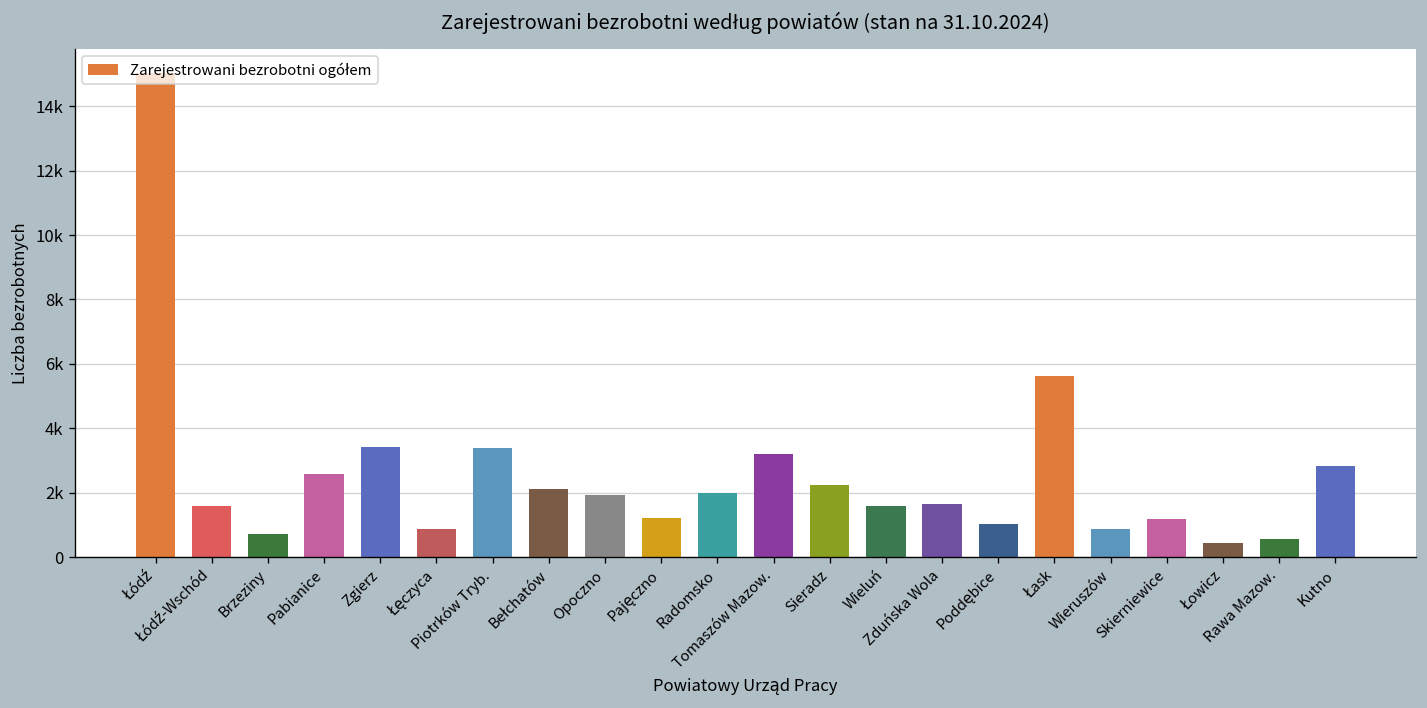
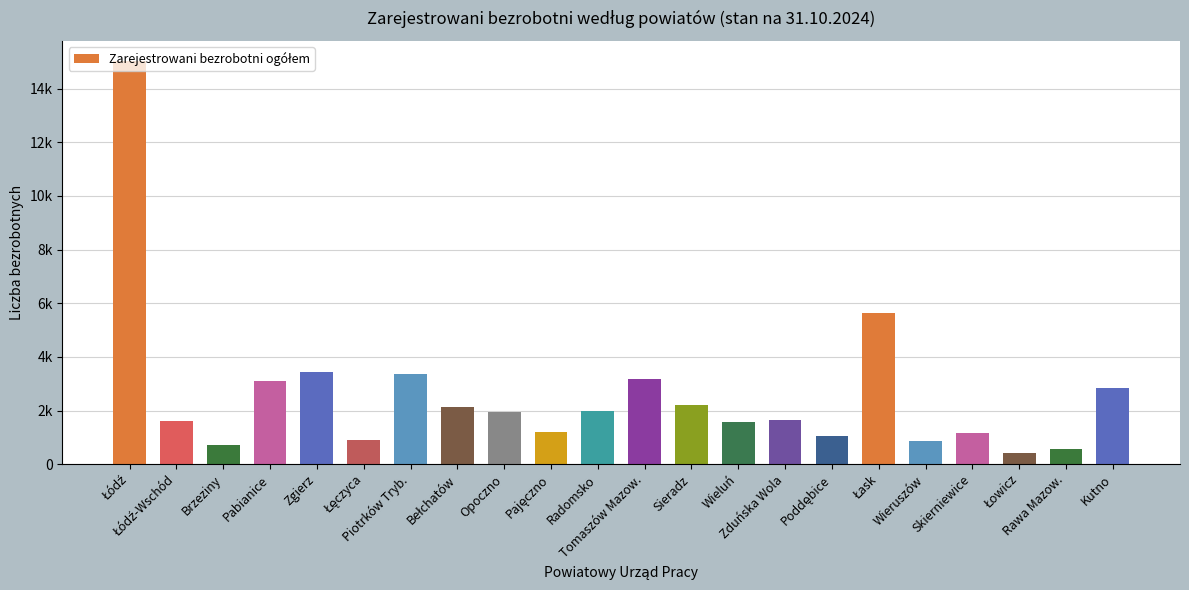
Pabianice: 2600 -> 3100
